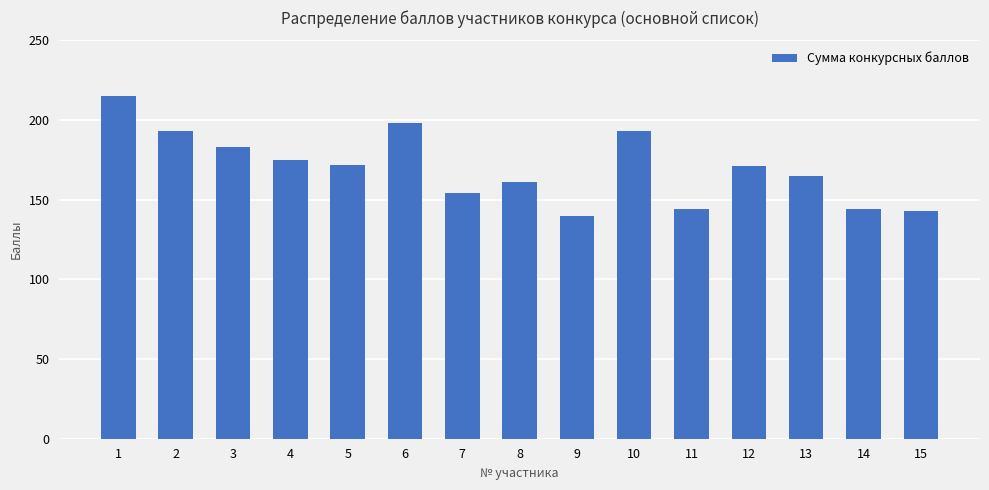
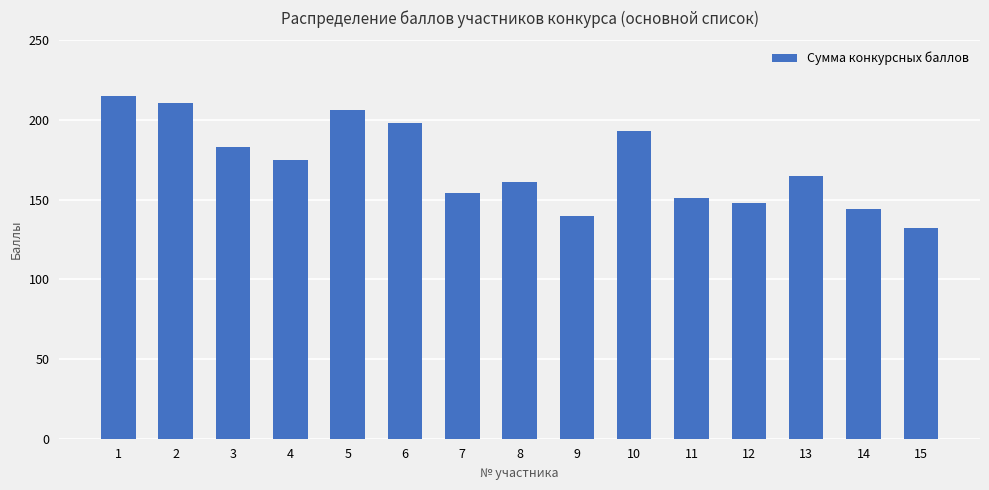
2: 193 -> 211
5: 172 -> 206
11: 144 -> 151
12: 171 -> 148
15: 143 -> 132
